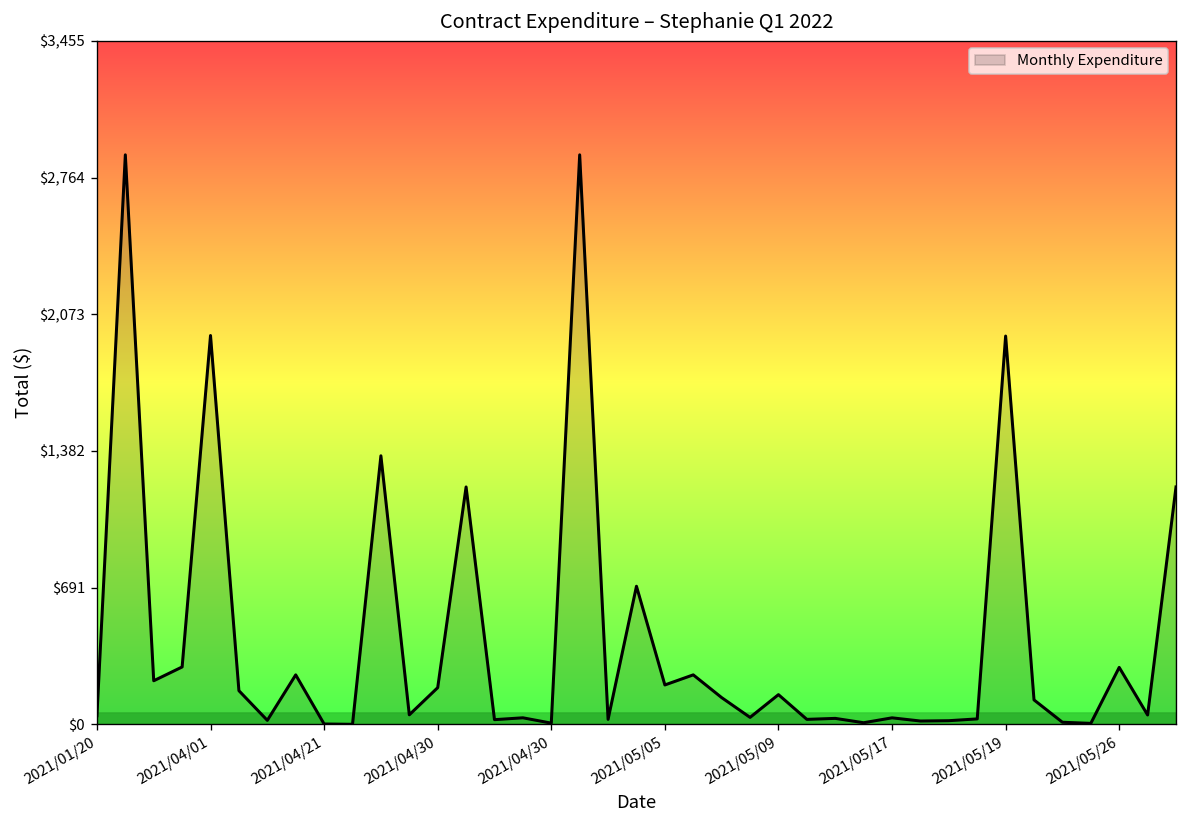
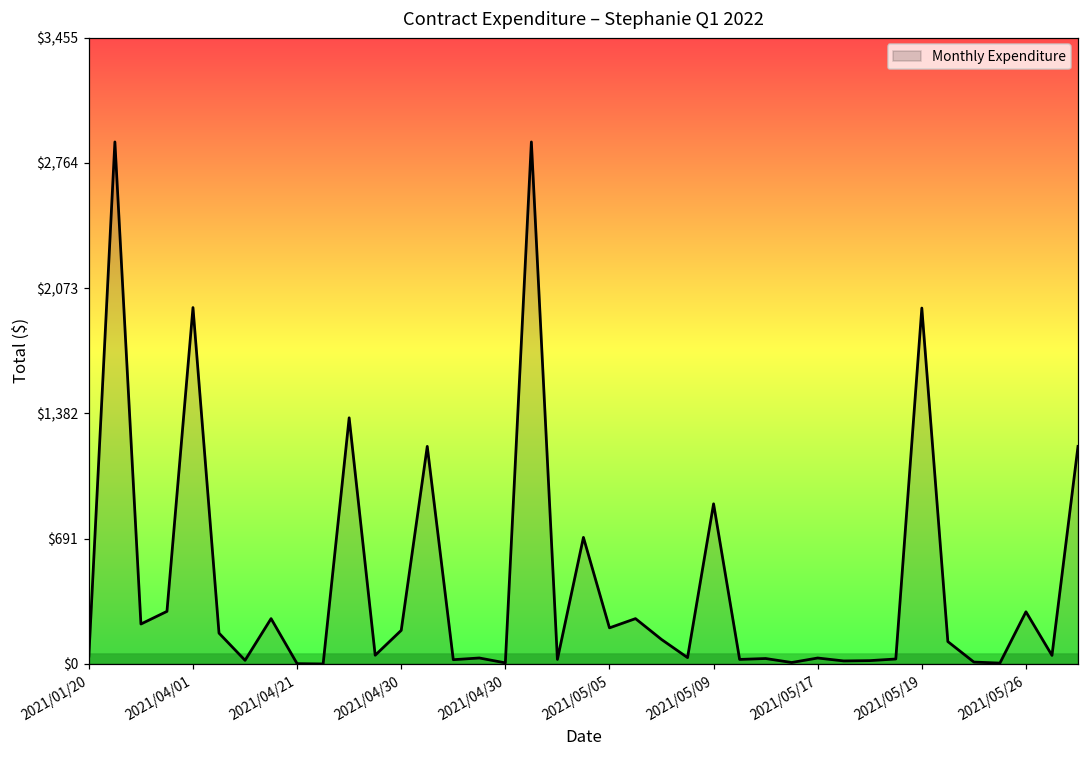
2021/05/09: $150 -> $880
